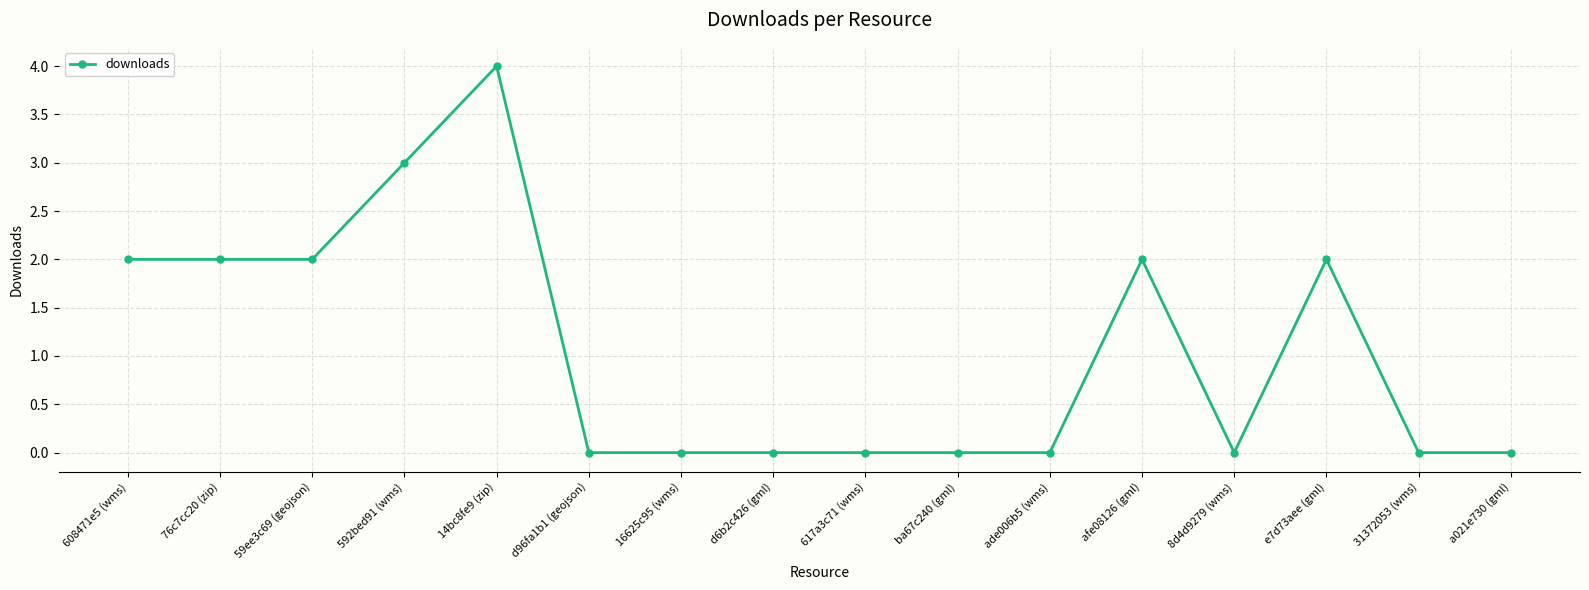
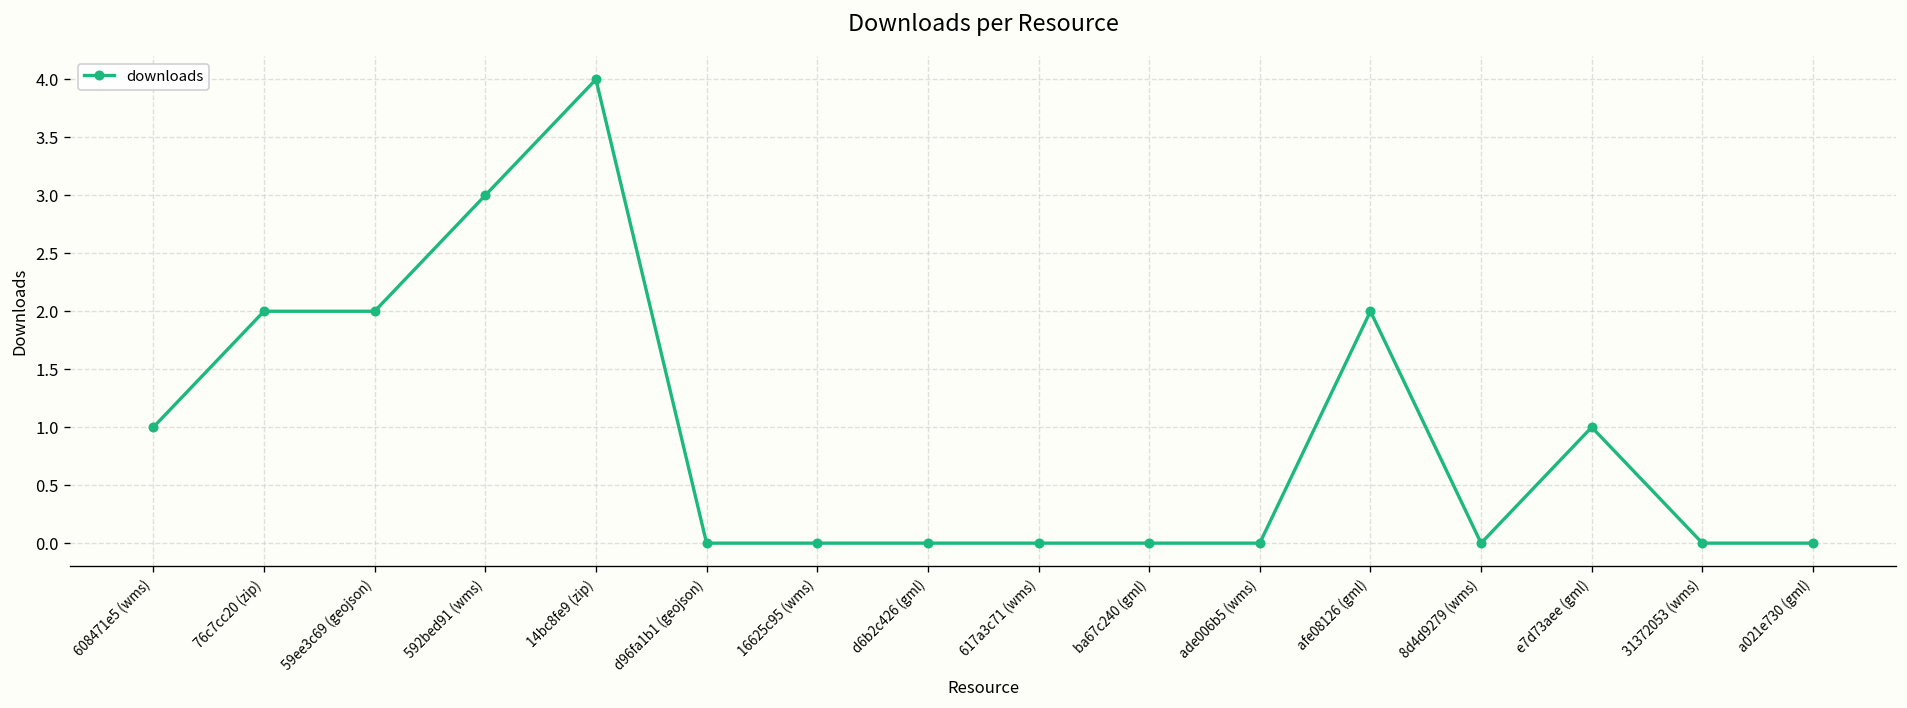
608471e5 (wms): 2 -> 1
e7d73aee (gml): 2 -> 1
